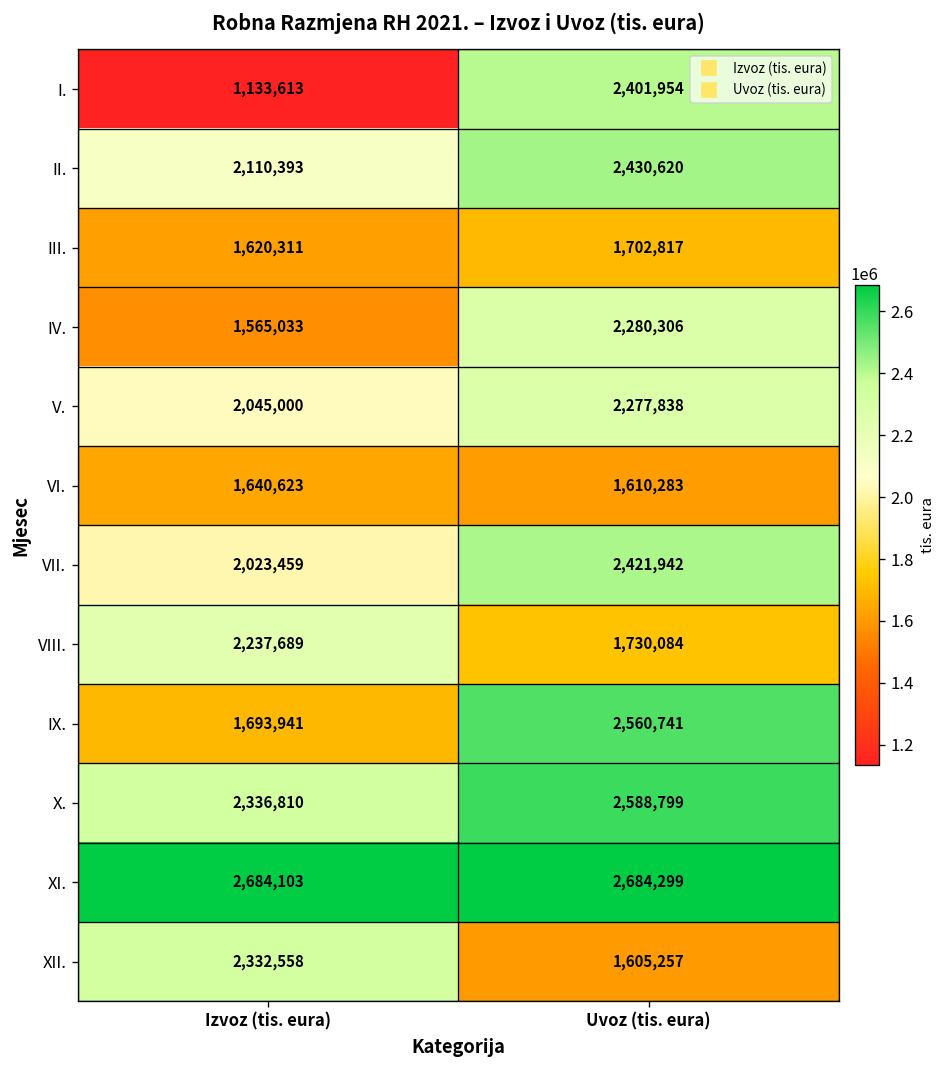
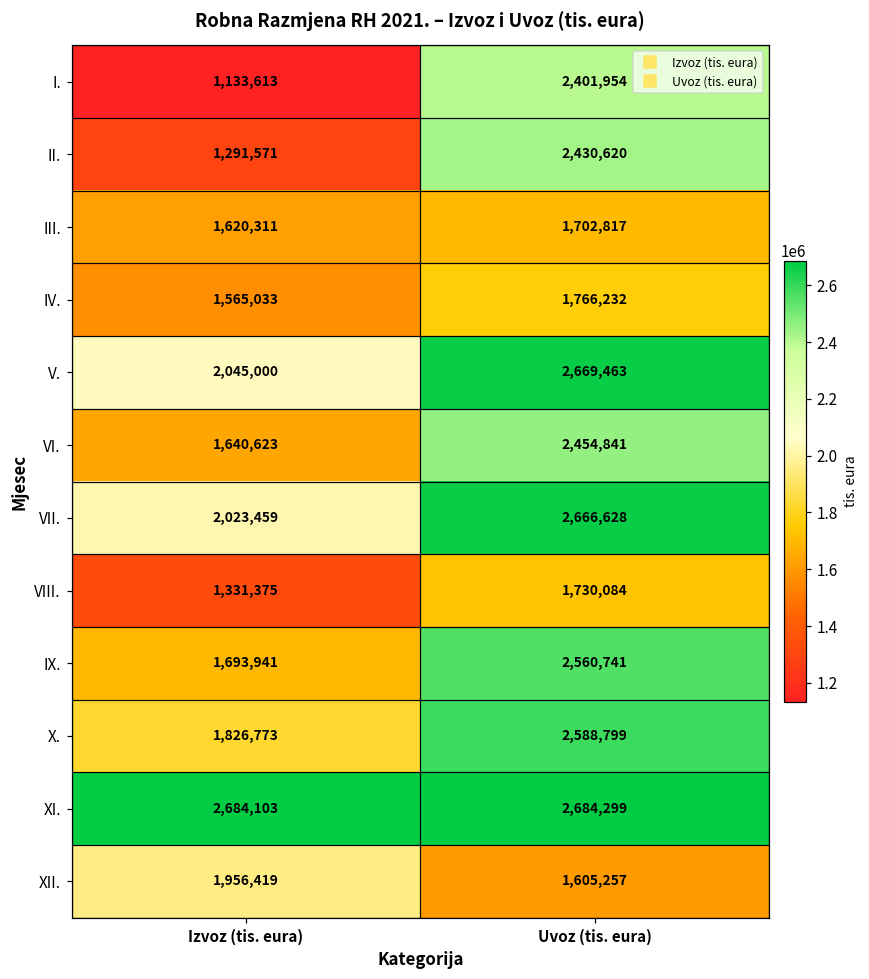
II., Izvoz (tis. eura): 2,110,393 -> 1,291,571
IV., Uvoz (tis. eura): 2,280,306 -> 1,766,232
V., Uvoz (tis. eura): 2,277,838 -> 2,669,463
VI., Uvoz (tis. eura): 1,610,283 -> 2,454,841
VII., Uvoz (tis. eura): 2,421,942 -> 2,666,628
VIII., Izvoz (tis. eura): 2,237,689 -> 1,331,375
X., Izvoz (tis. eura): 2,336,810 -> 1,826,773
XII., Izvoz (tis. eura): 2,332,558 -> 1,956,419
